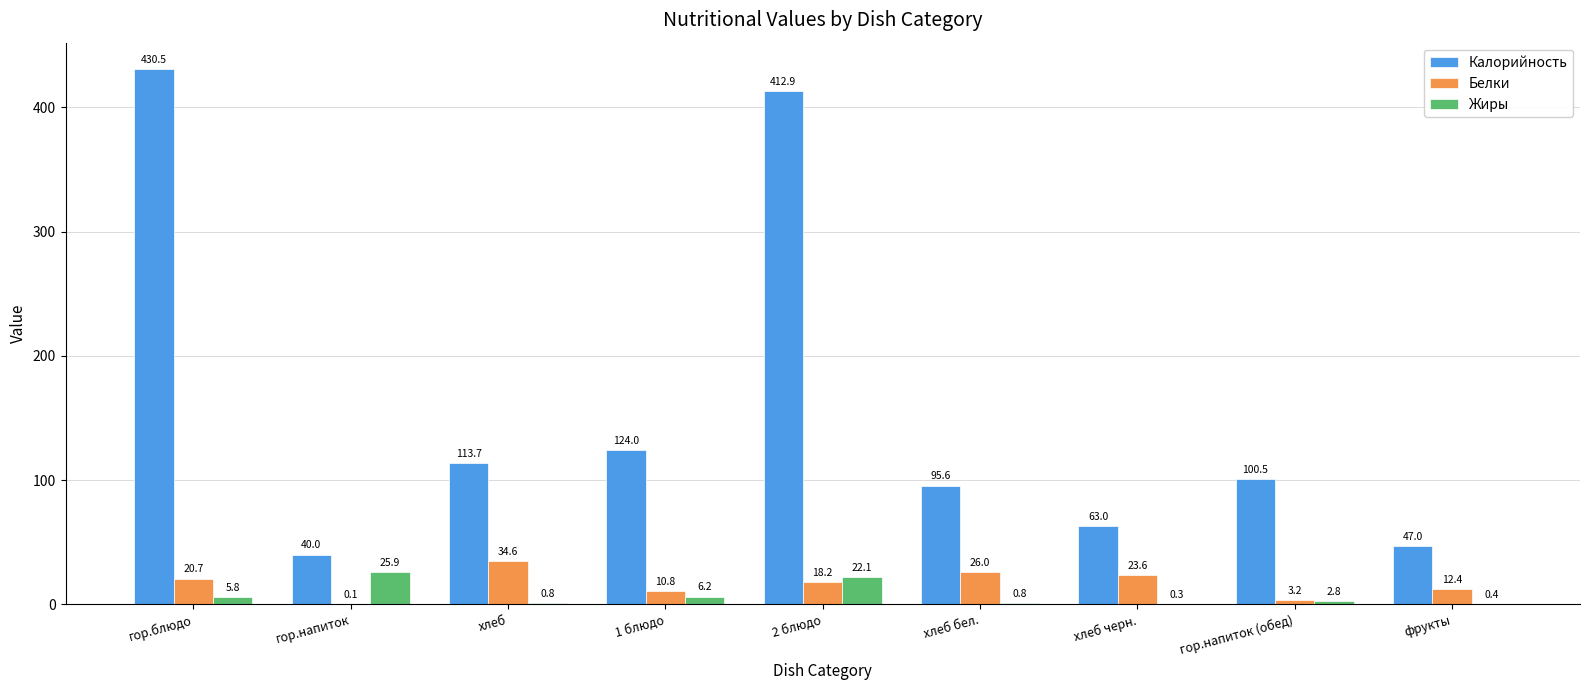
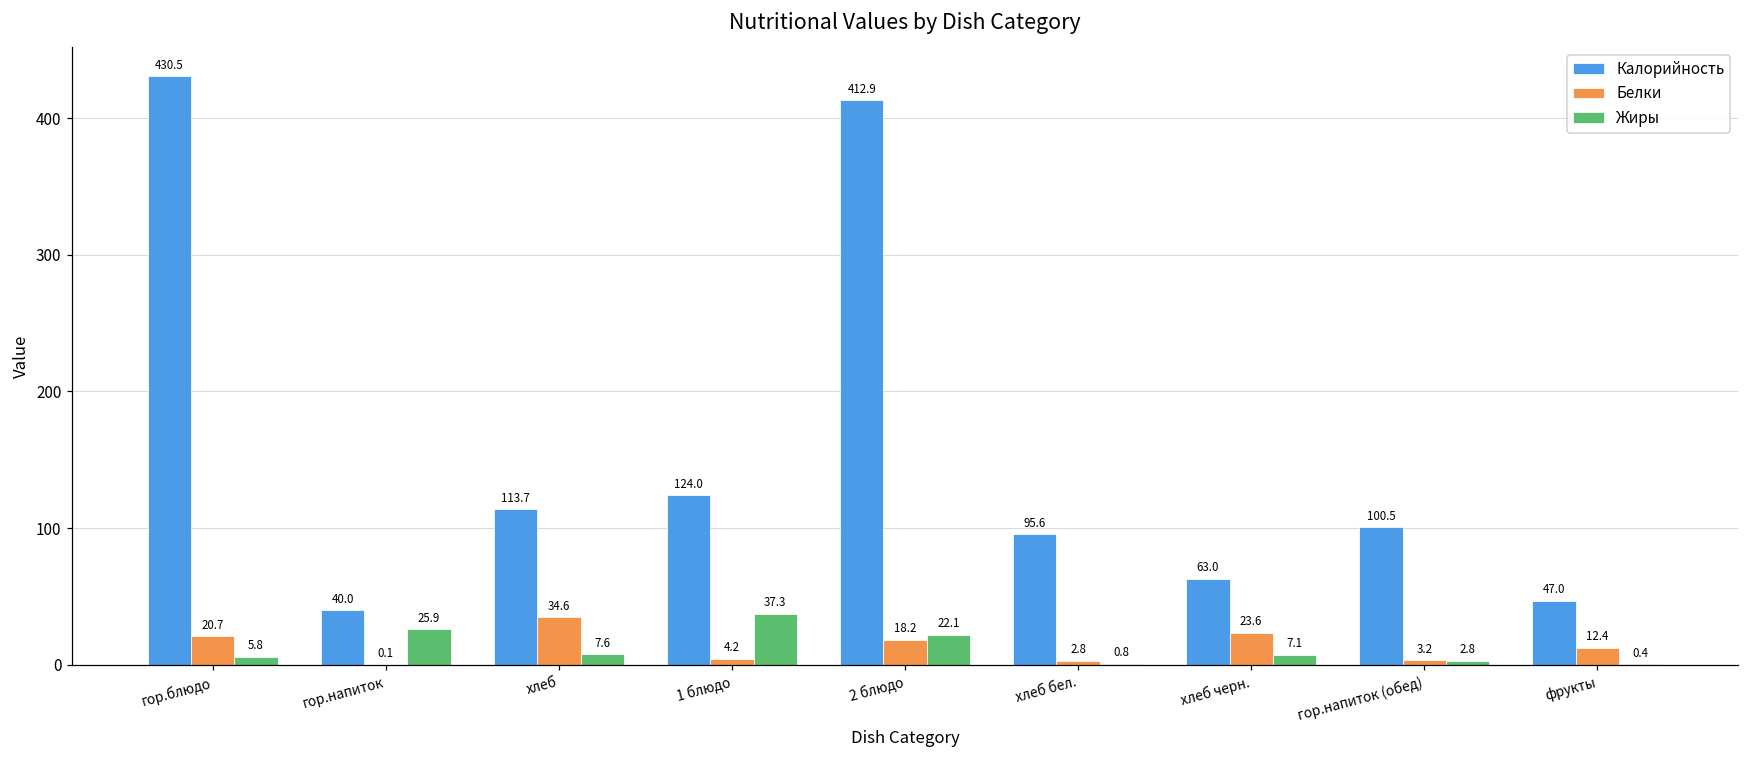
Жиры, хлеб: 0.8 -> 7.6
Белки, 1 блюдо: 10.8 -> 4.2
Жиры, 1 блюдо: 6.2 -> 37.3
Белки, хлеб бел.: 26.0 -> 2.8
Жиры, хлеб черн.: 0.3 -> 7.1
